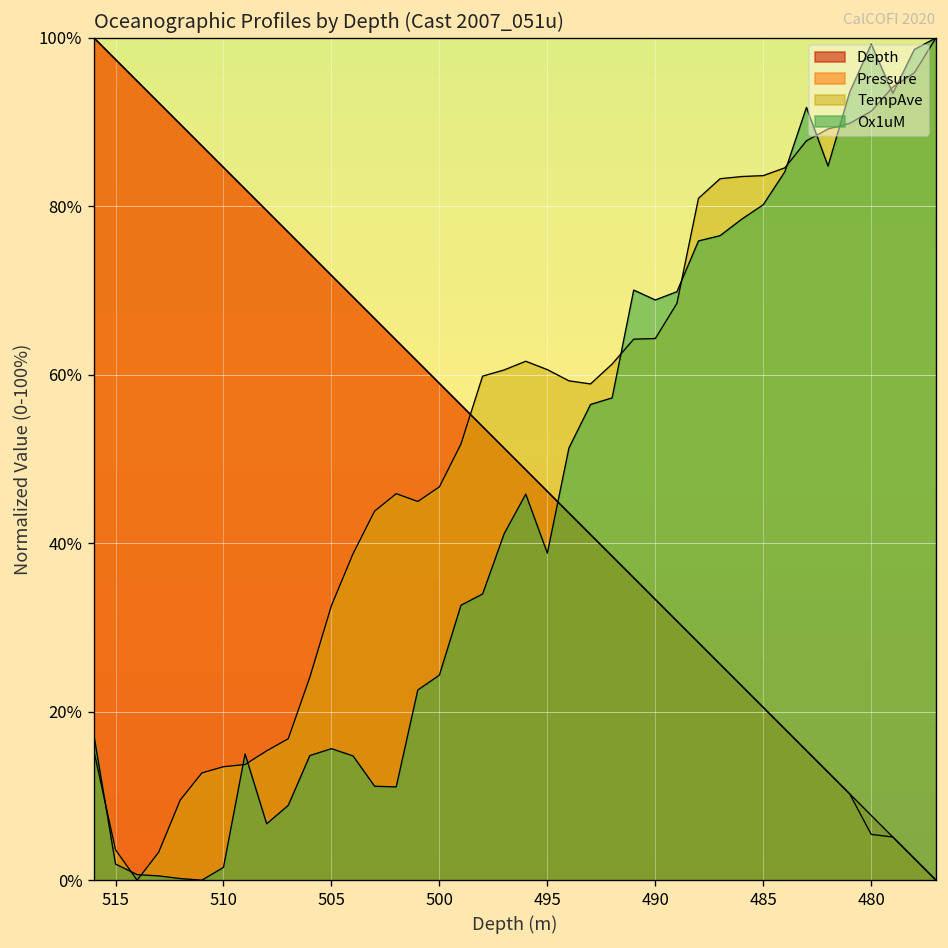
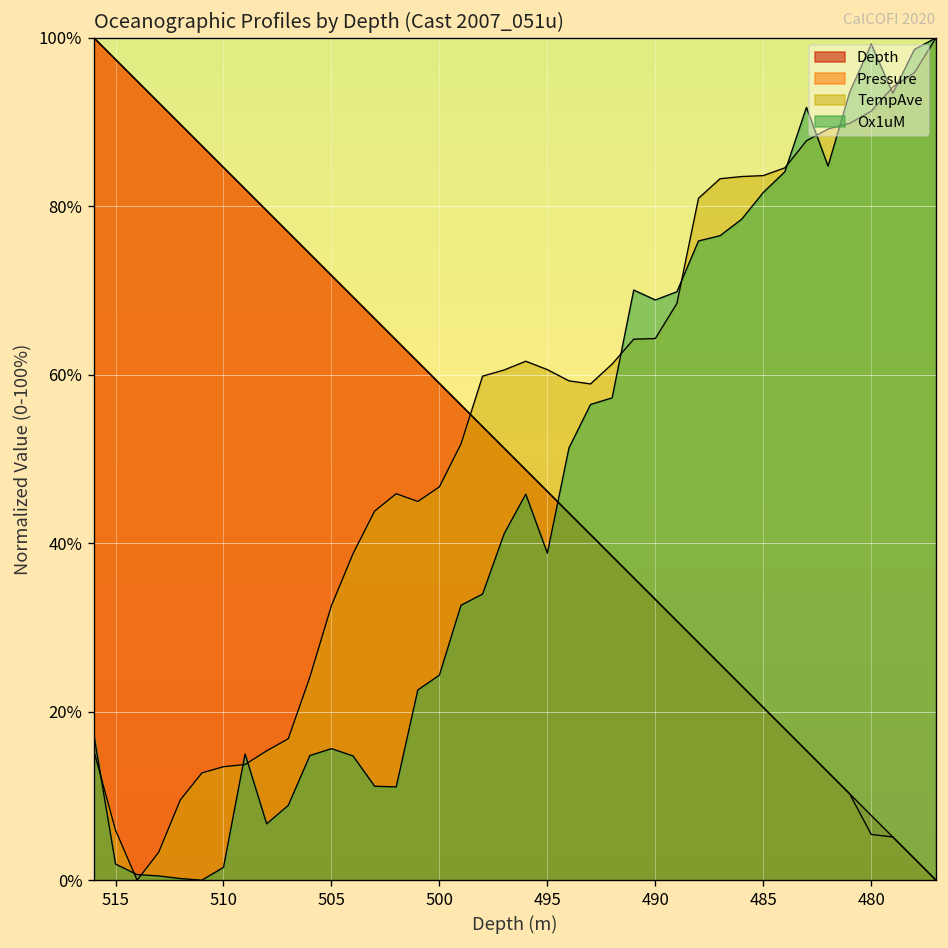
TempAve, 515: 4% -> 6%
Ox1uM, 485: 80% -> 82%
